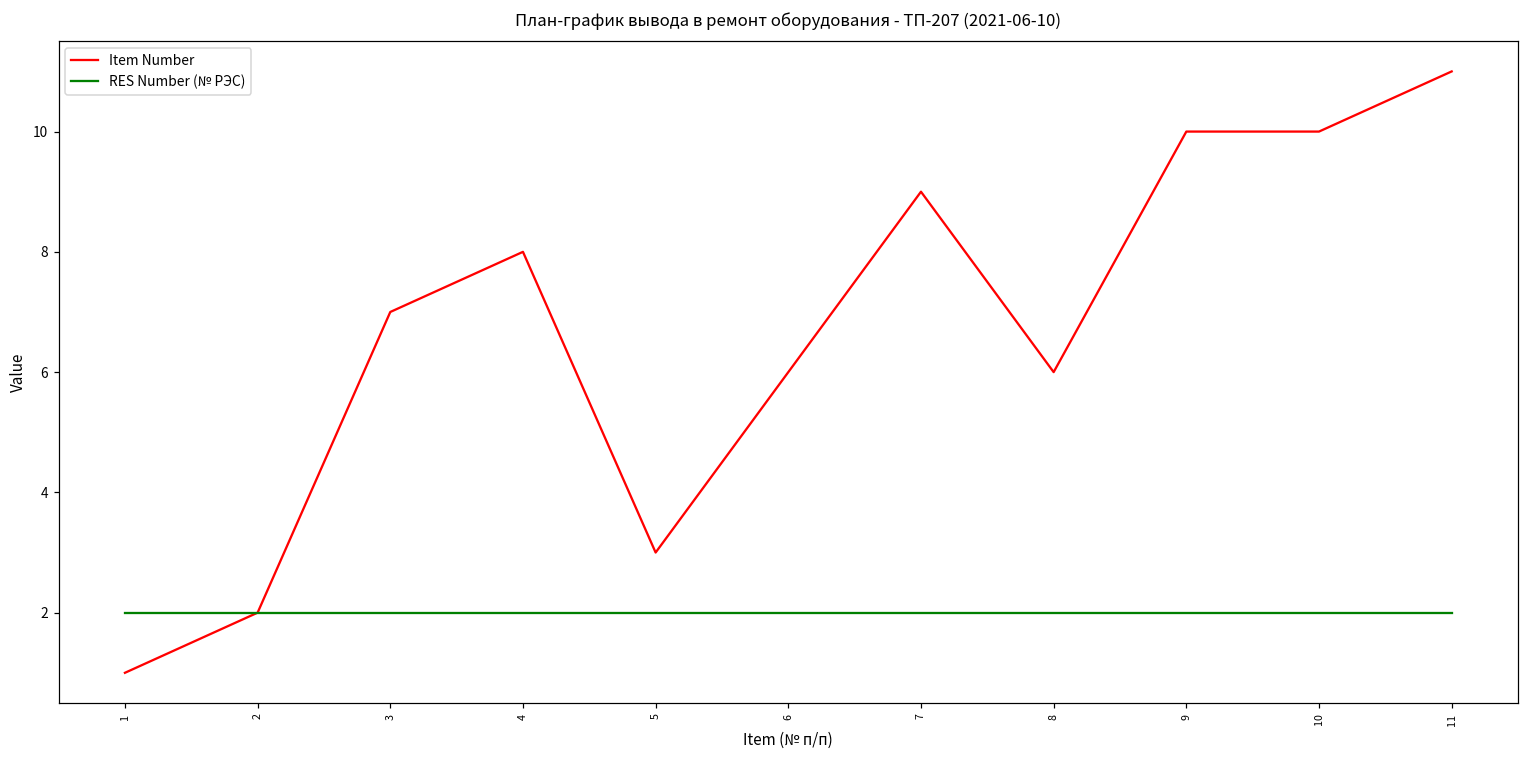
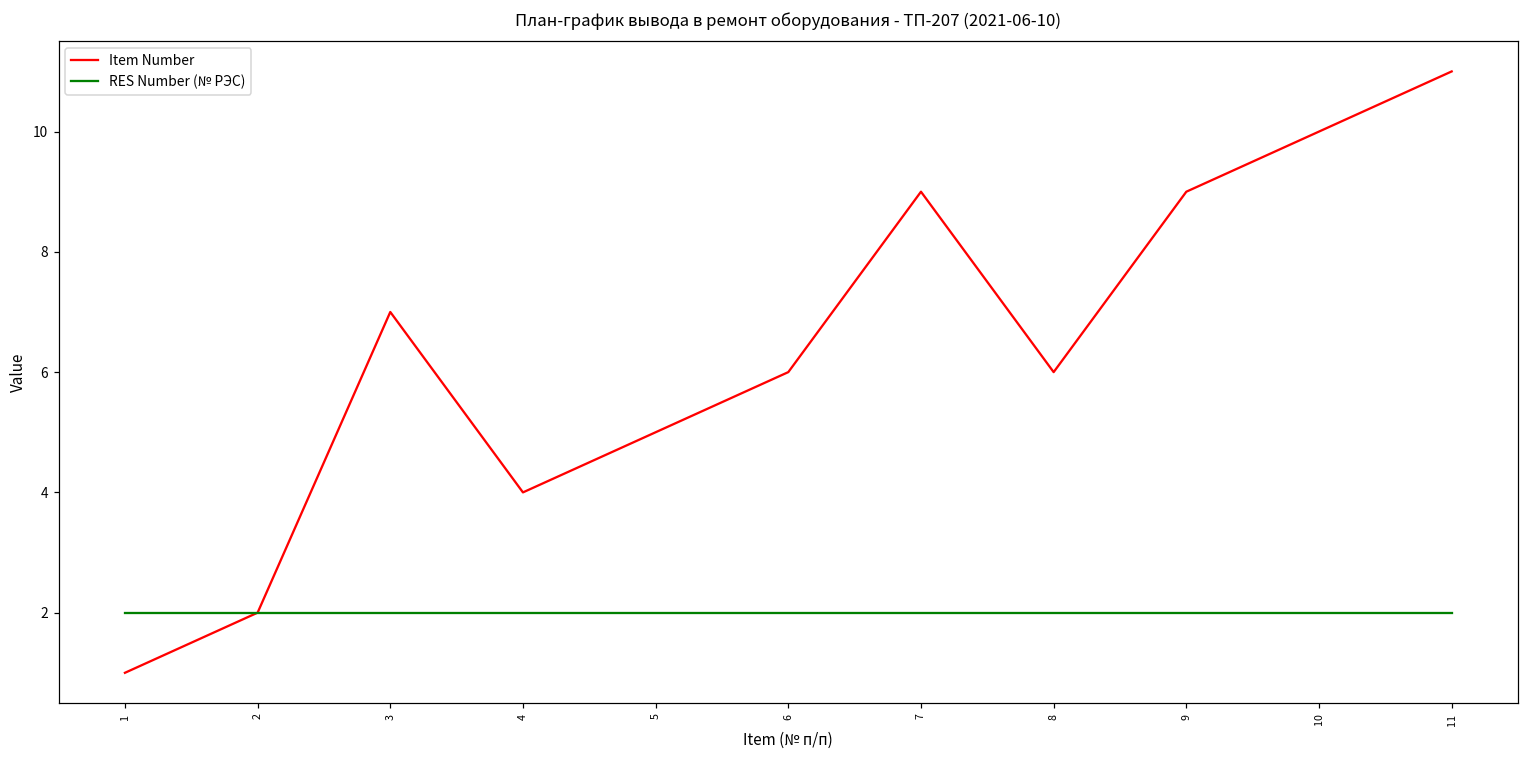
Item Number, 4: 8 -> 4
Item Number, 5: 3 -> 5
Item Number, 9: 10 -> 9
